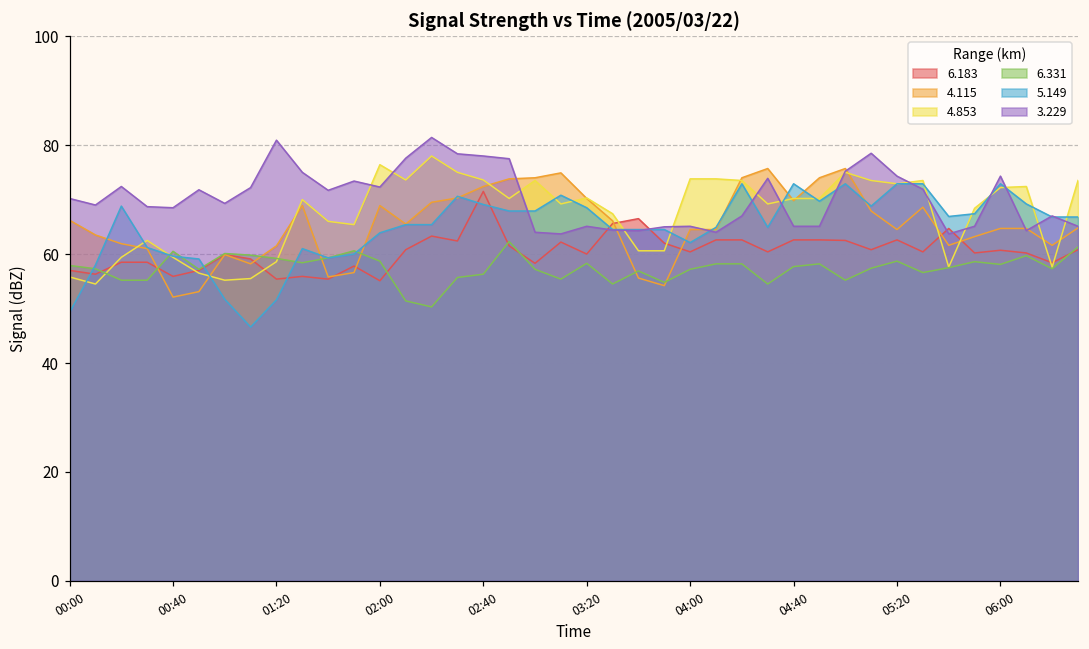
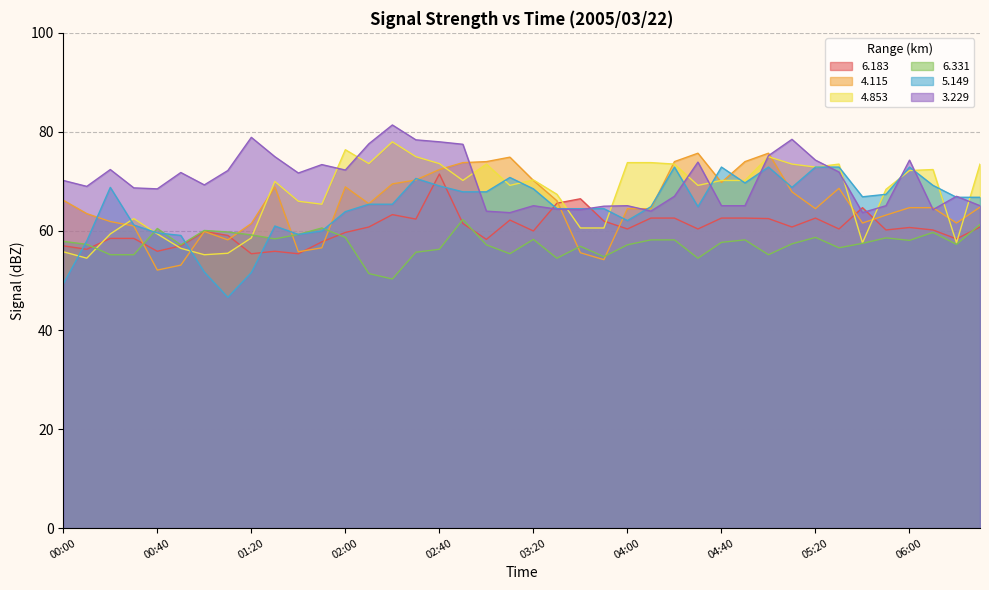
3.229, 01:20: 81 -> 79
6.183, 02:00: 55 -> 60
